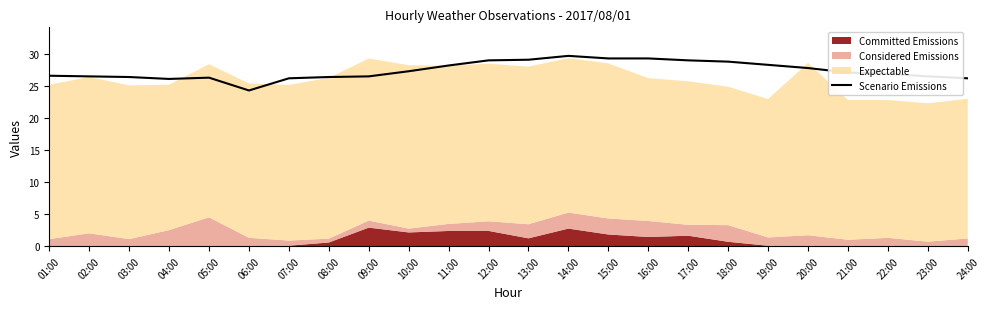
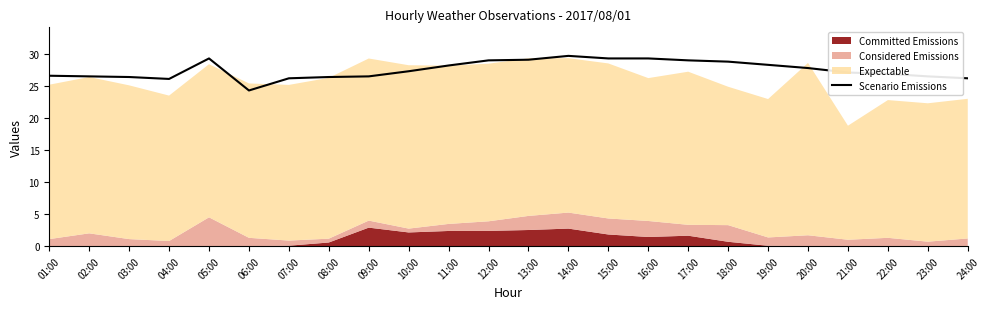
Considered Emissions, 04:00: 3 -> 1
Scenario Emissions, 05:00: 26 -> 29
Committed Emissions, 13:00: 1 -> 3
Expectable, 17:00: 22 -> 24
Expectable, 21:00: 22 -> 18
